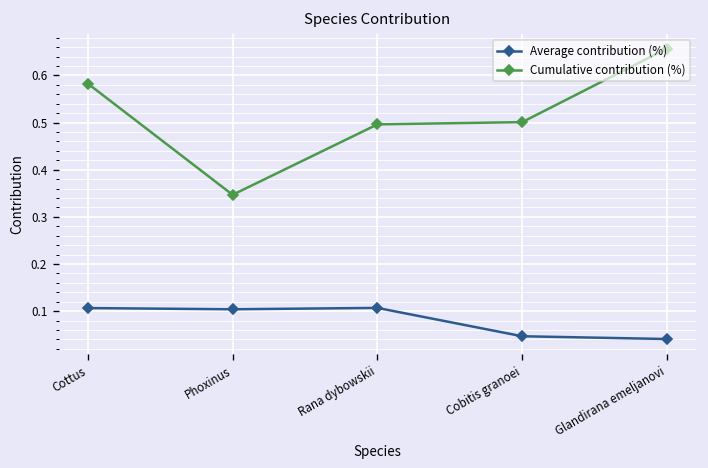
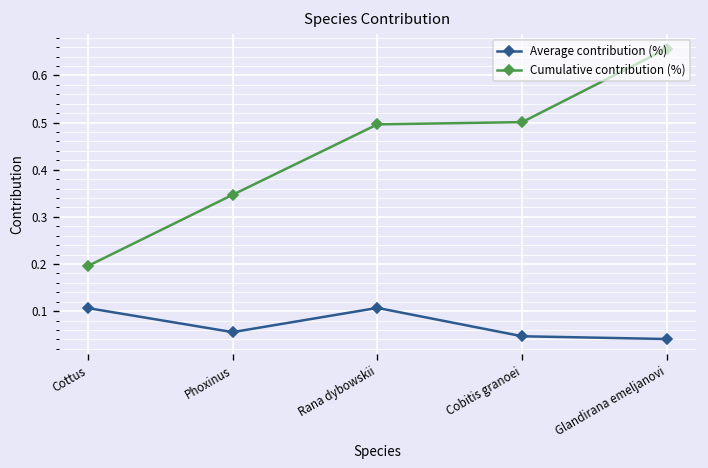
Cumulative contribution (%), Cottus: 0.58 -> 0.20
Average contribution (%), Phoxinus: 0.10 -> 0.06
